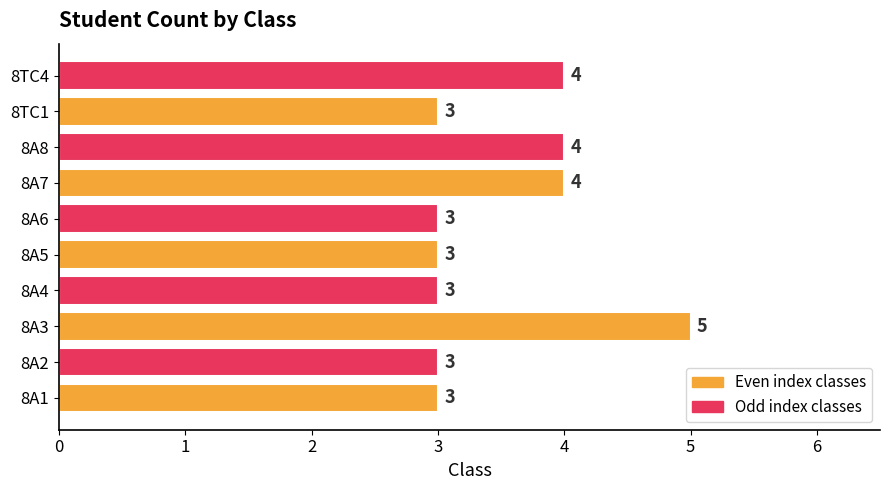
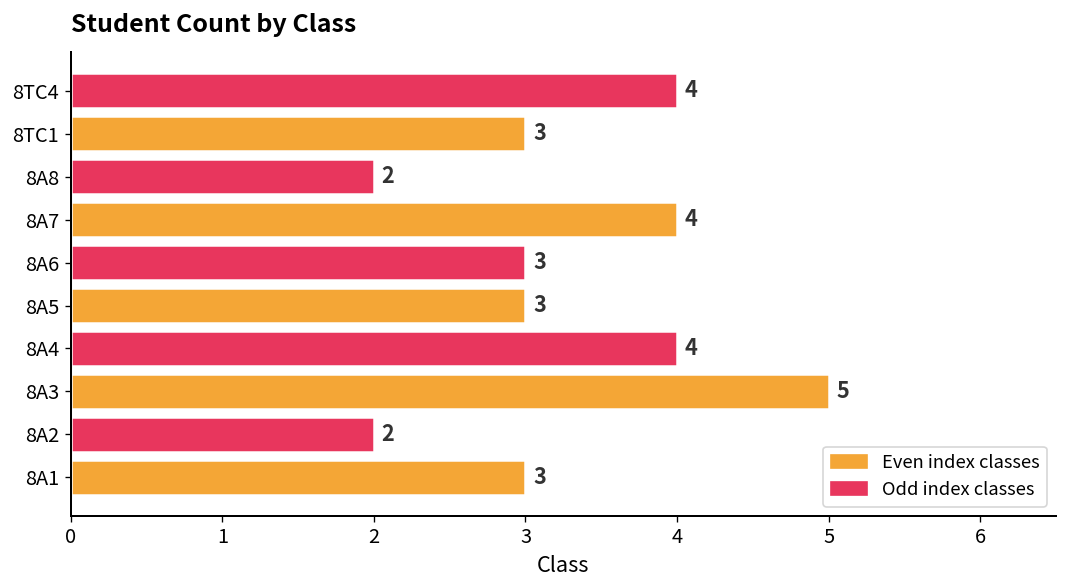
8A8: 4 -> 2
8A4: 3 -> 4
8A2: 3 -> 2
